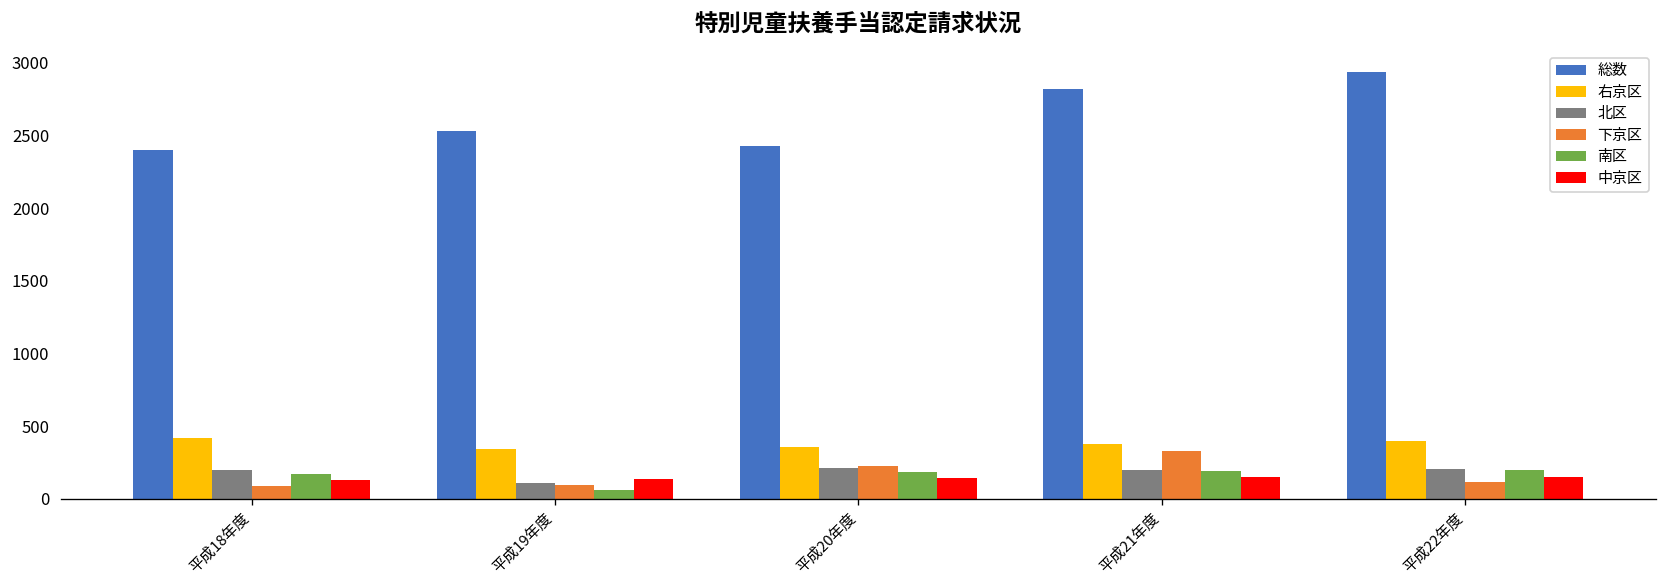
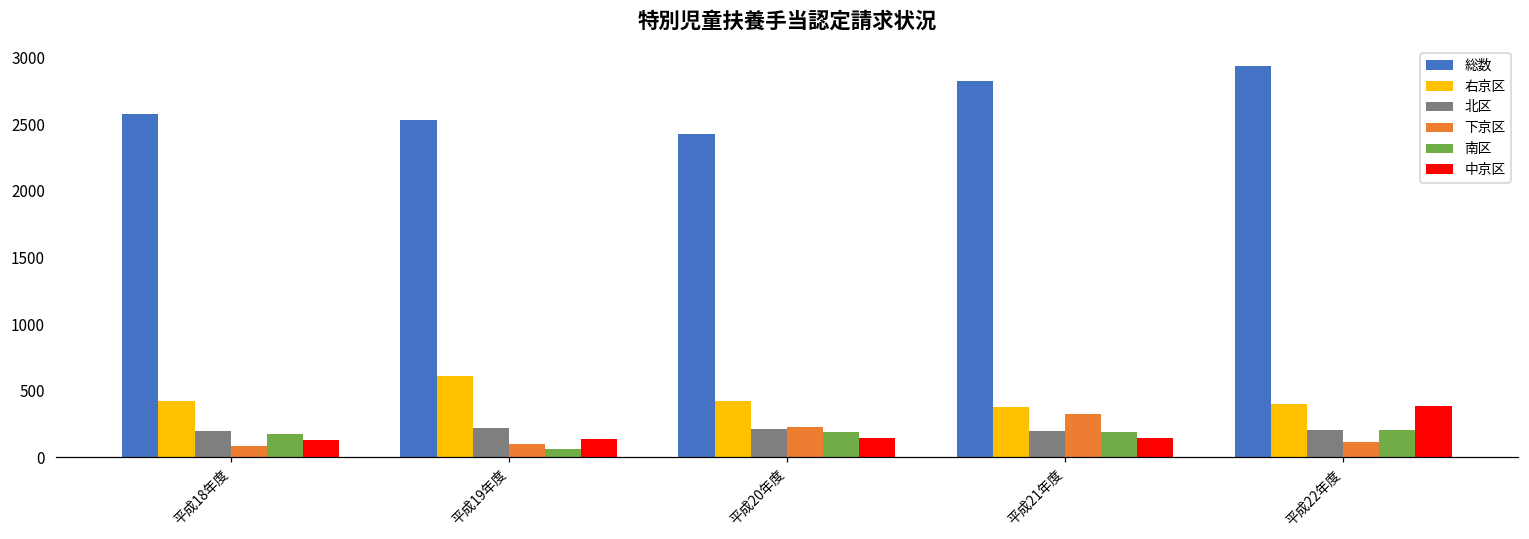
総数, 平成18年度: 2400 -> 2580
右京区, 平成19年度: 350 -> 610
北区, 平成19年度: 110 -> 220
右京区, 平成20年度: 360 -> 430
中京区, 平成22年度: 150 -> 390
